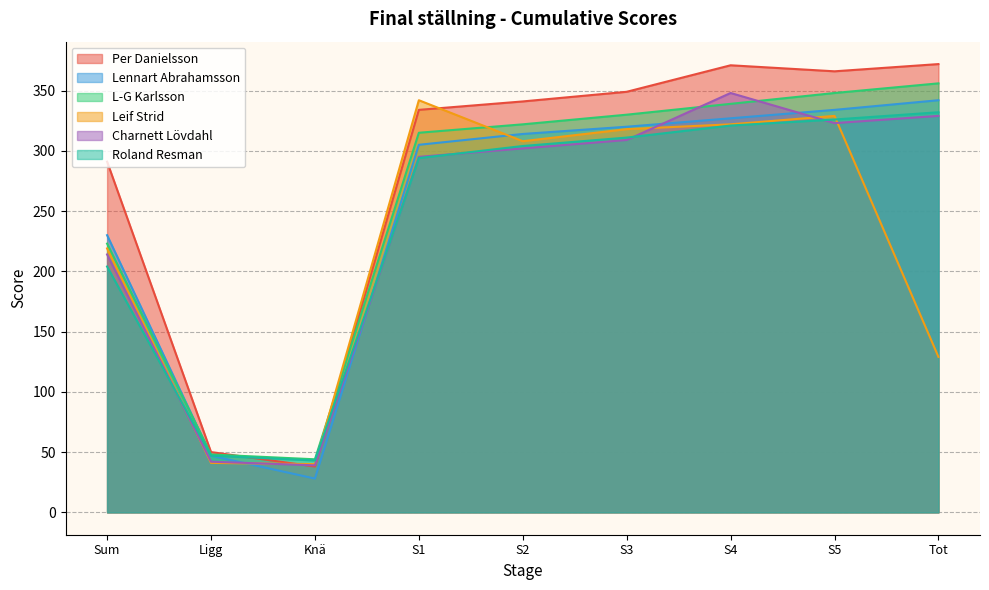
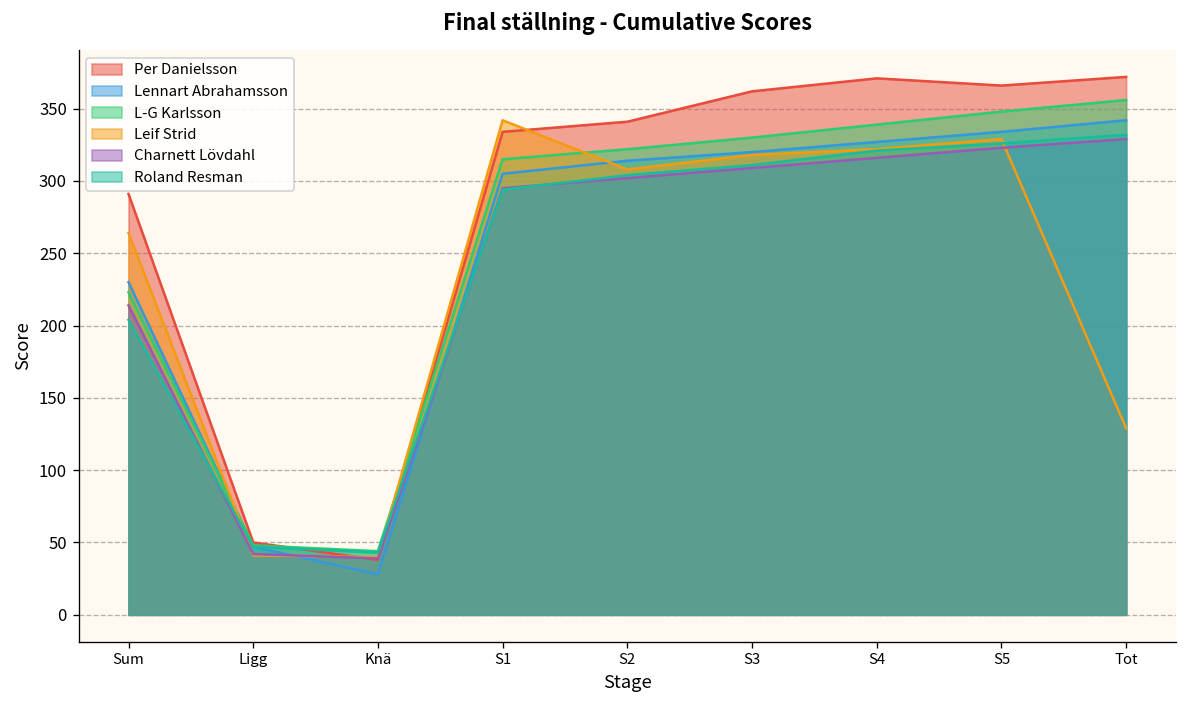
Leif Strid, Sum: 219 -> 264
Per Danielsson, S3: 349 -> 362
Charnett Lövdahl, S4: 348 -> 316
